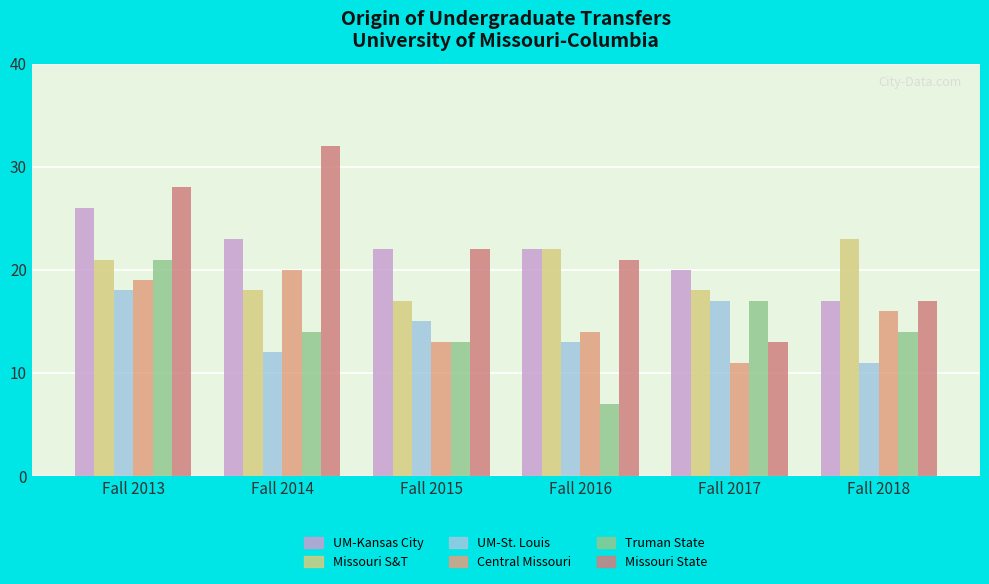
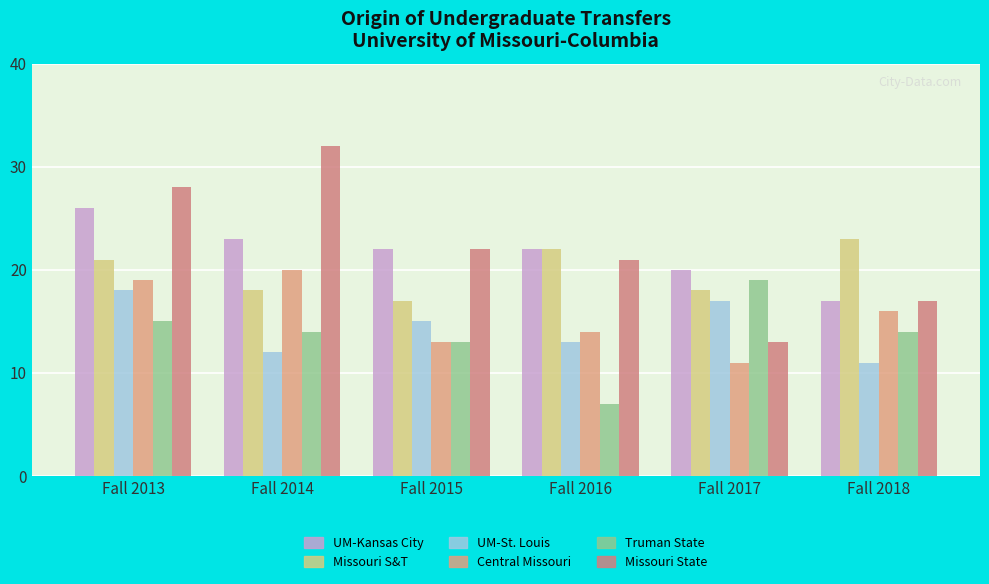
Truman State, Fall 2013: 21 -> 15
Truman State, Fall 2017: 17 -> 19
